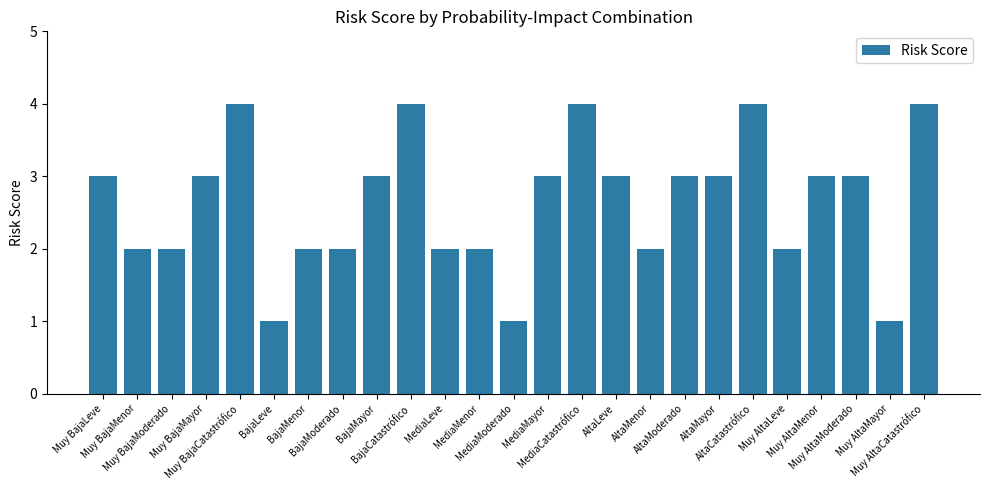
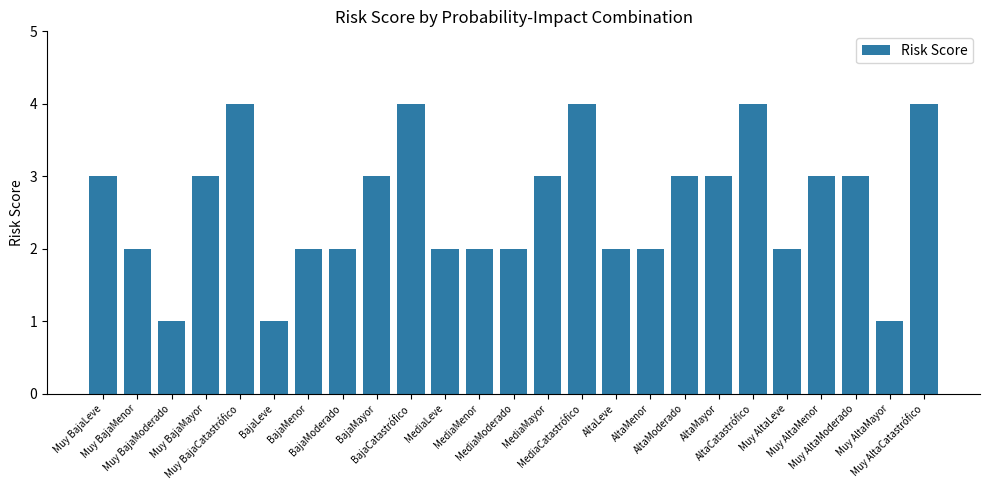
Muy BajaModerado: 2 -> 1
MediaModerado: 1 -> 2
AltaLeve: 3 -> 2
